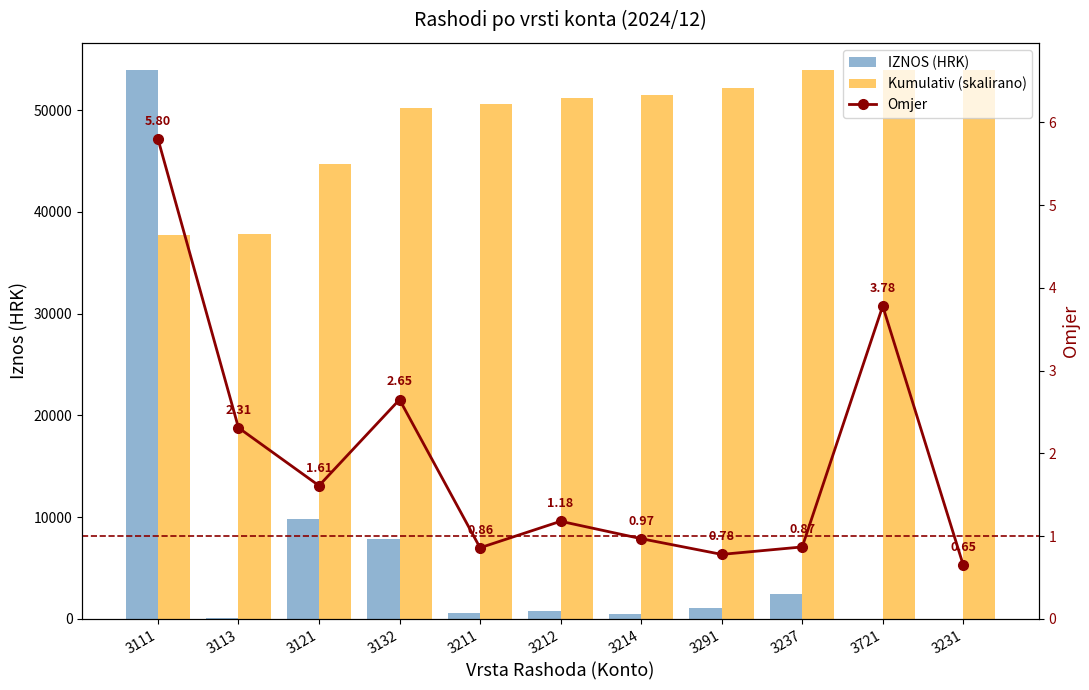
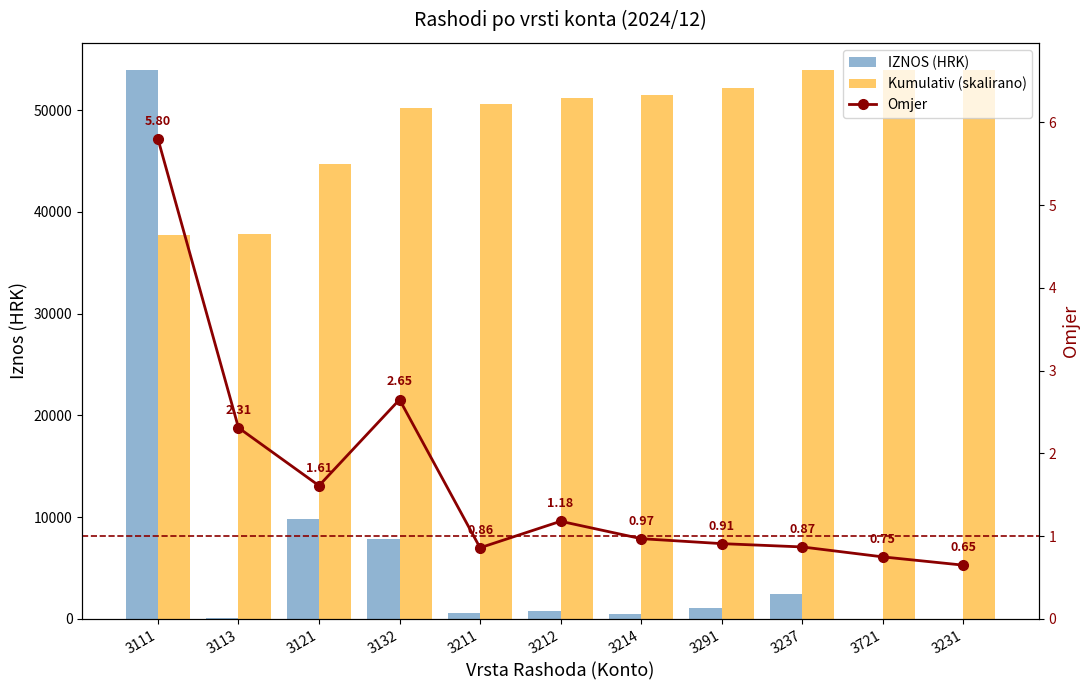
Omjer, 3291: 0.78 -> 0.91
Omjer, 3721: 3.78 -> 0.75
